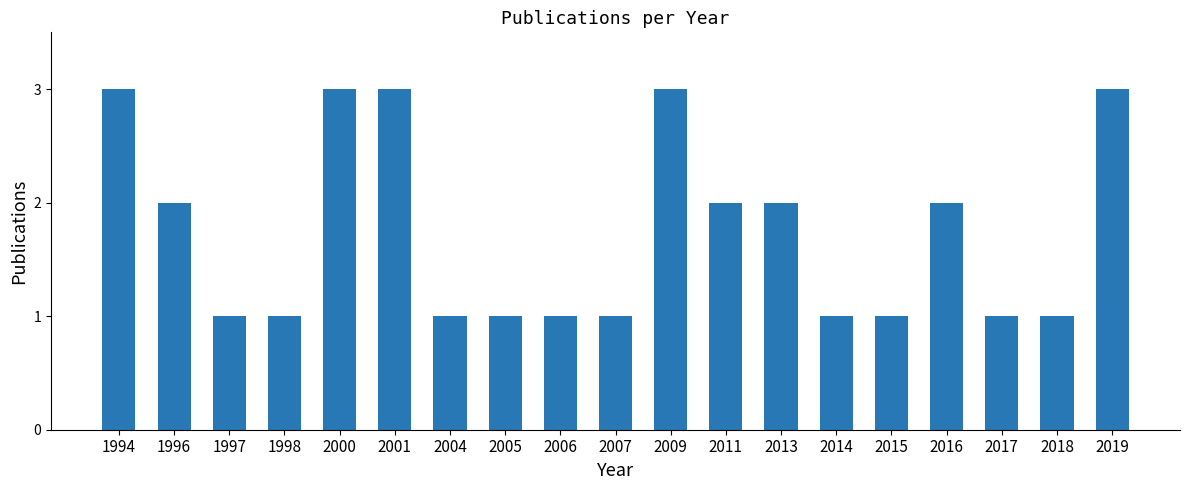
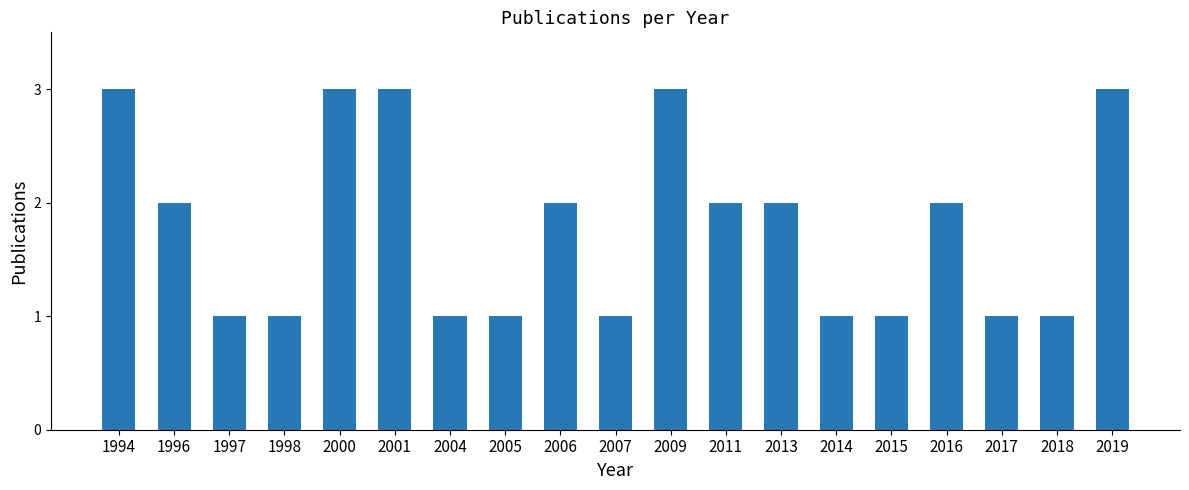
2006: 1 -> 2
